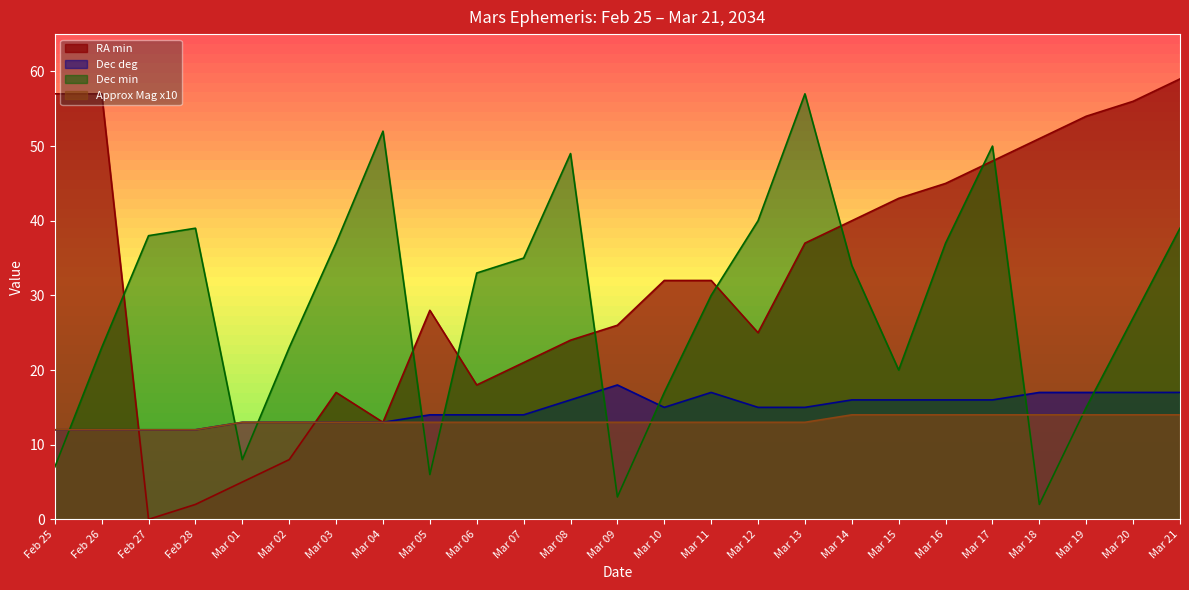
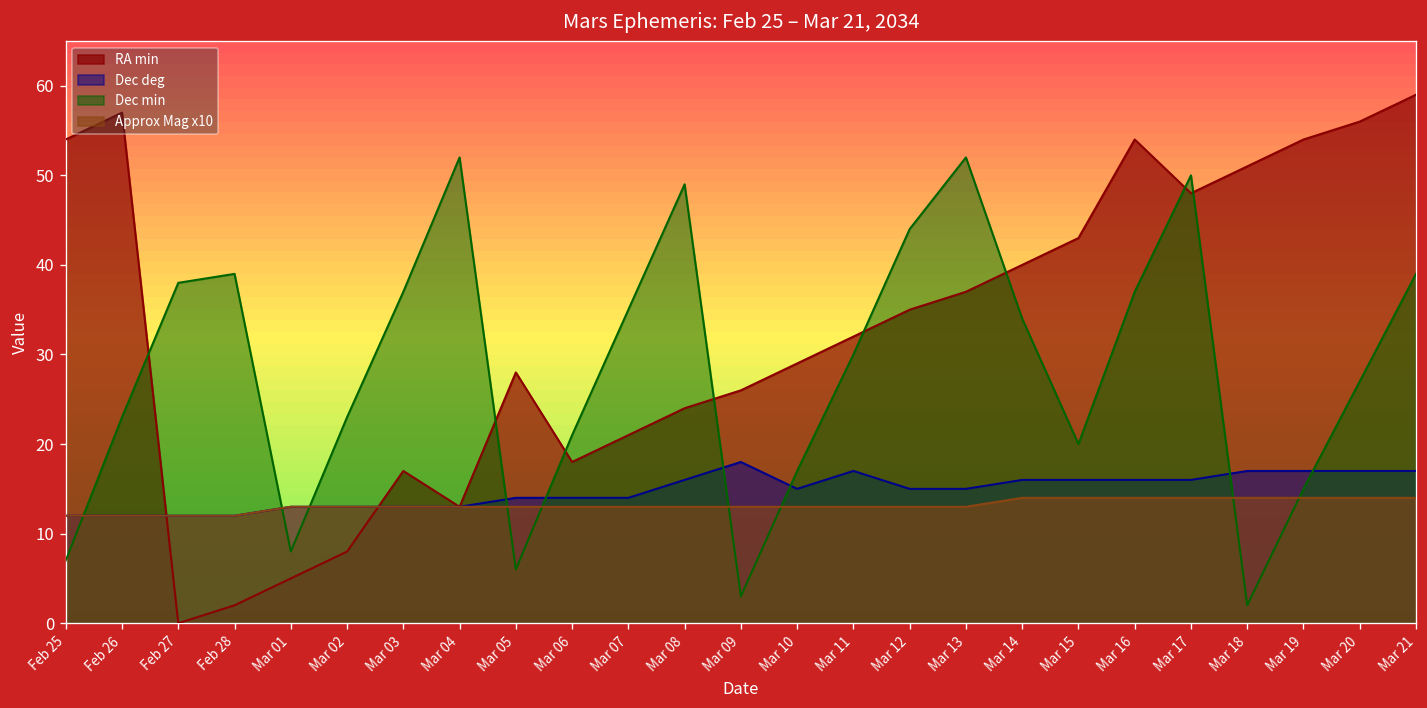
RA min, Feb 25: 57 -> 54
Dec min, Mar 06: 33 -> 21
RA min, Mar 10: 32 -> 29
RA min, Mar 12: 25 -> 35
Dec min, Mar 12: 40 -> 44
Dec min, Mar 13: 57 -> 52
RA min, Mar 16: 45 -> 54
